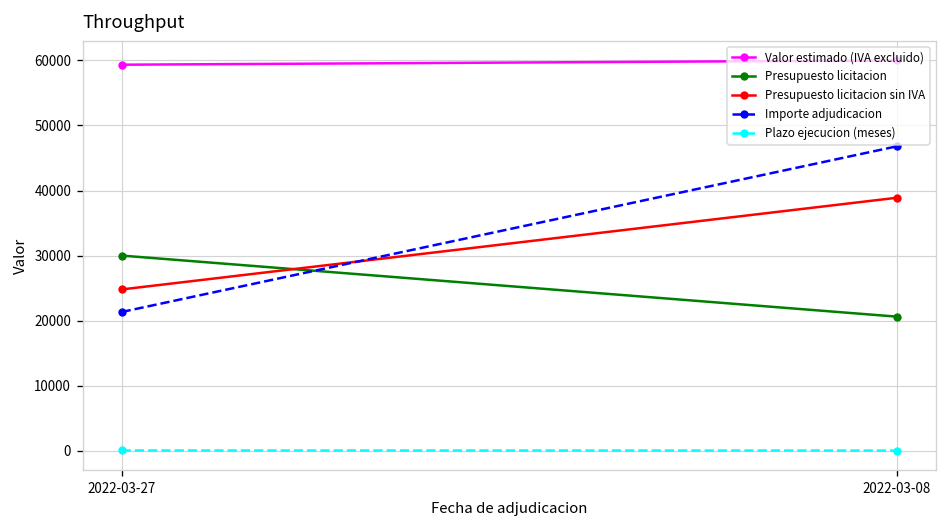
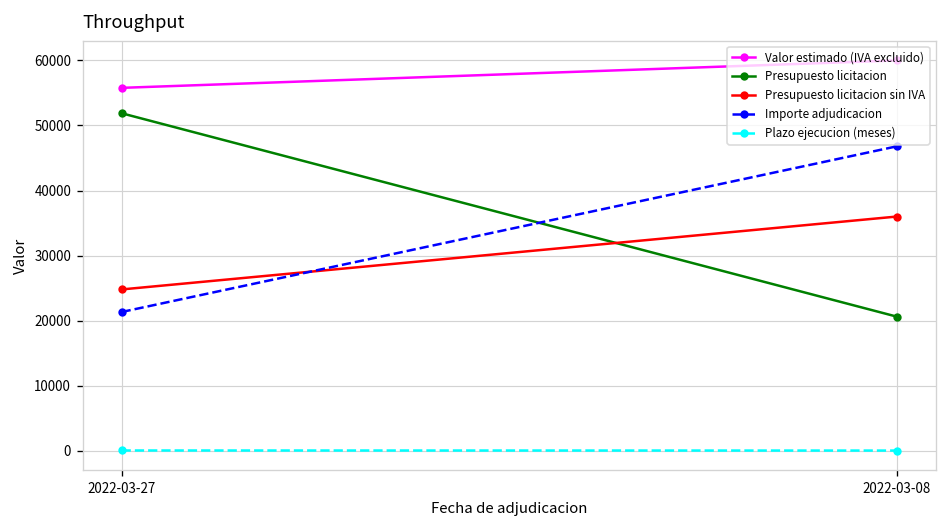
Valor estimado (IVA excluido), 2022-03-27: 59000 -> 56000
Presupuesto licitacion, 2022-03-27: 30000 -> 52000
Presupuesto licitacion sin IVA, 2022-03-08: 39000 -> 36000
